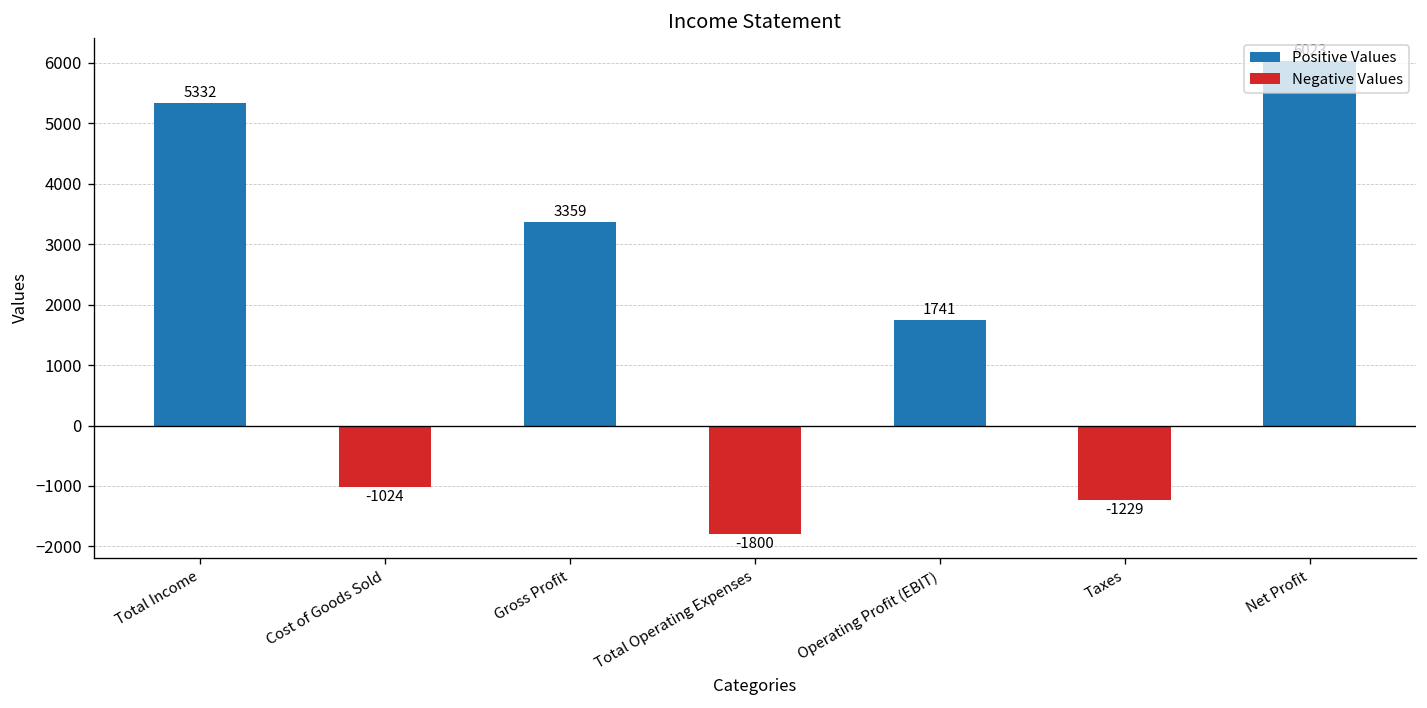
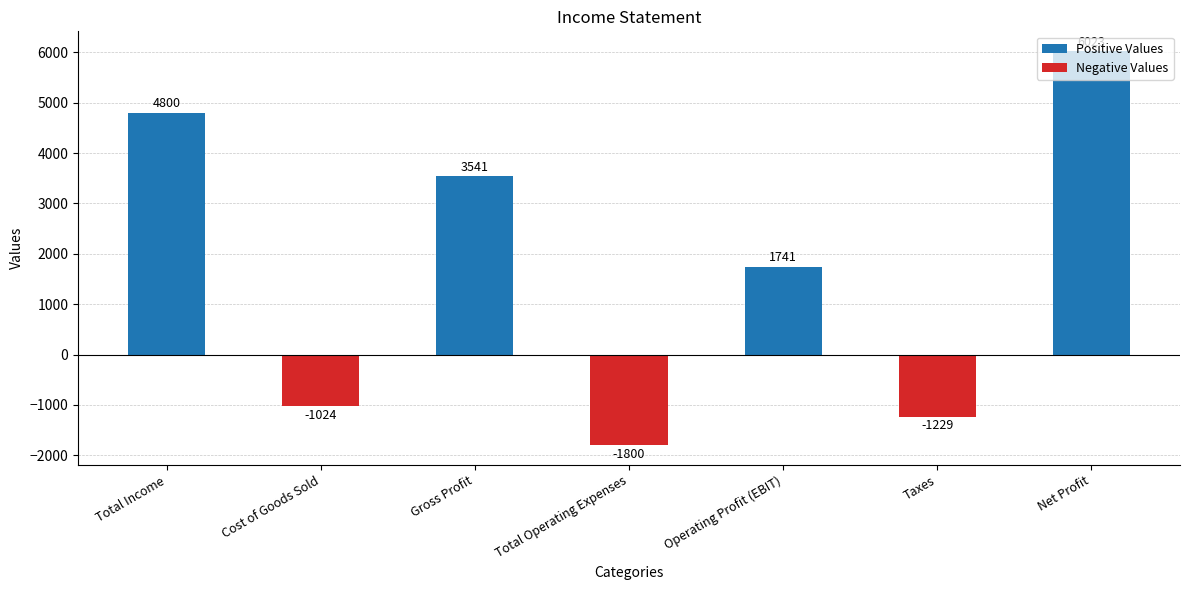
Total Income: 5332 -> 4800
Gross Profit: 3359 -> 3541
